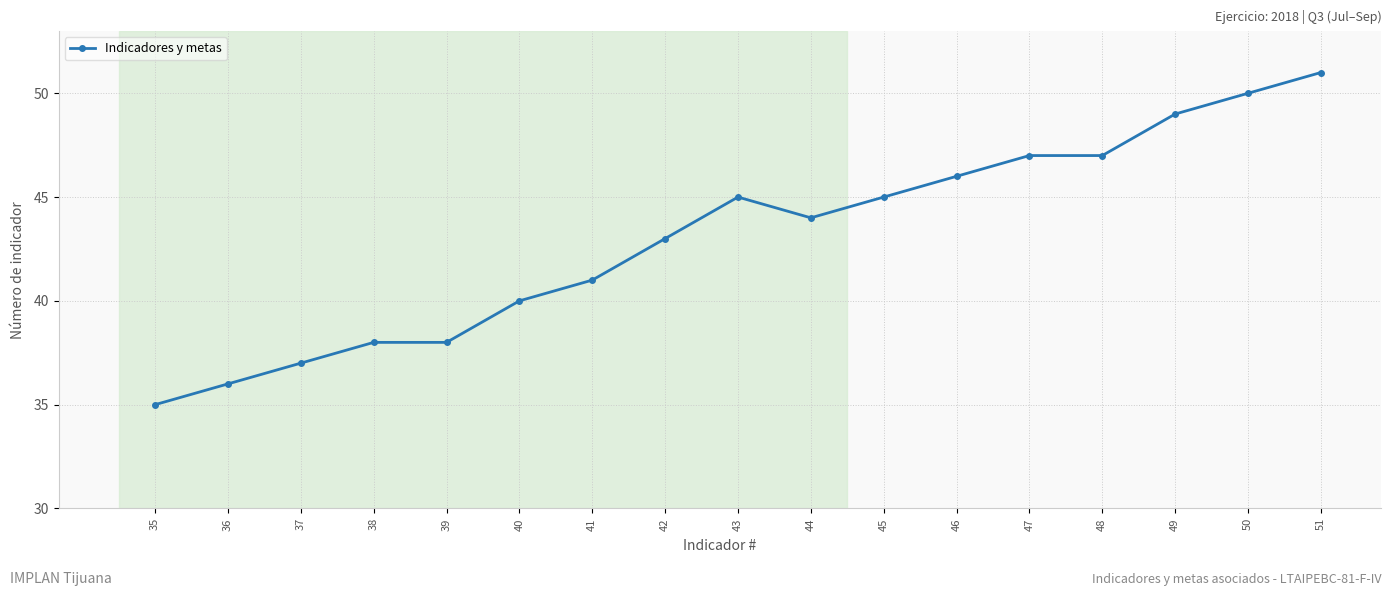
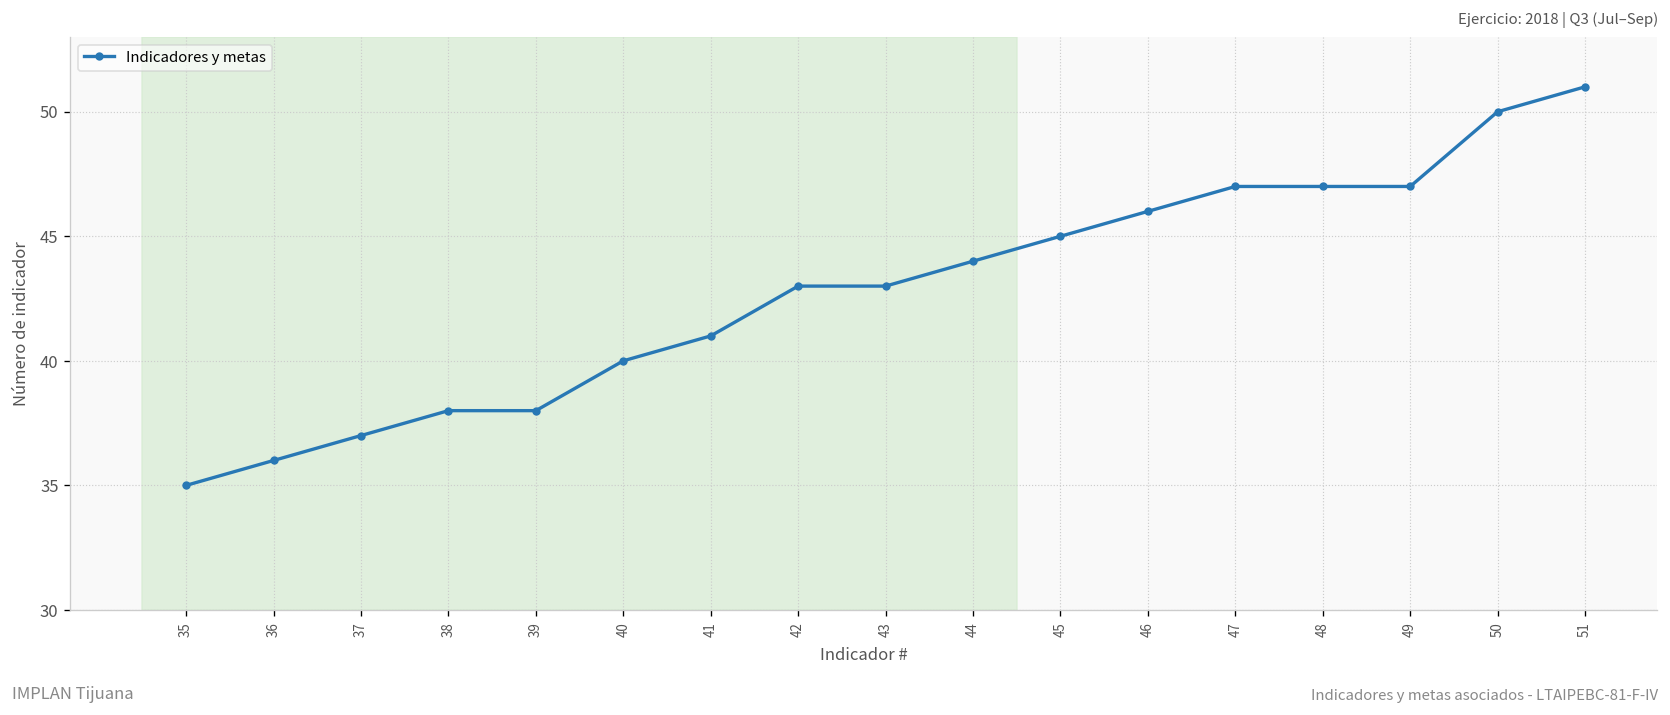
43: 45 -> 43
49: 49 -> 47
